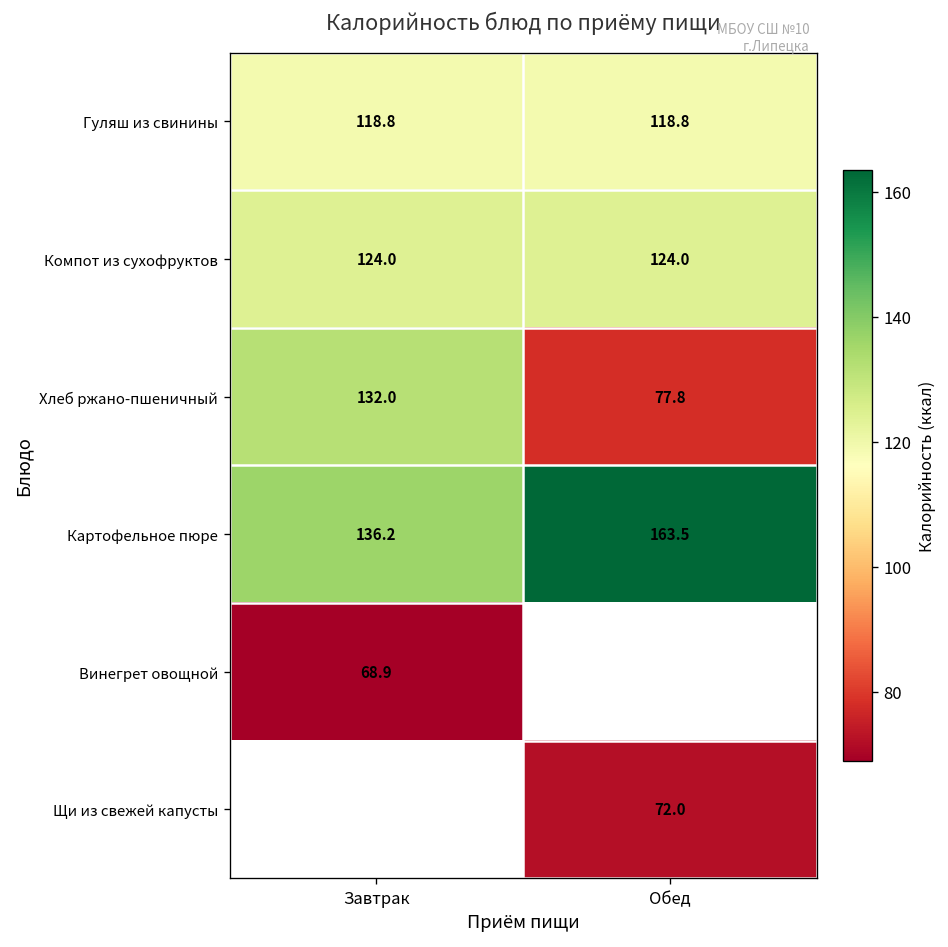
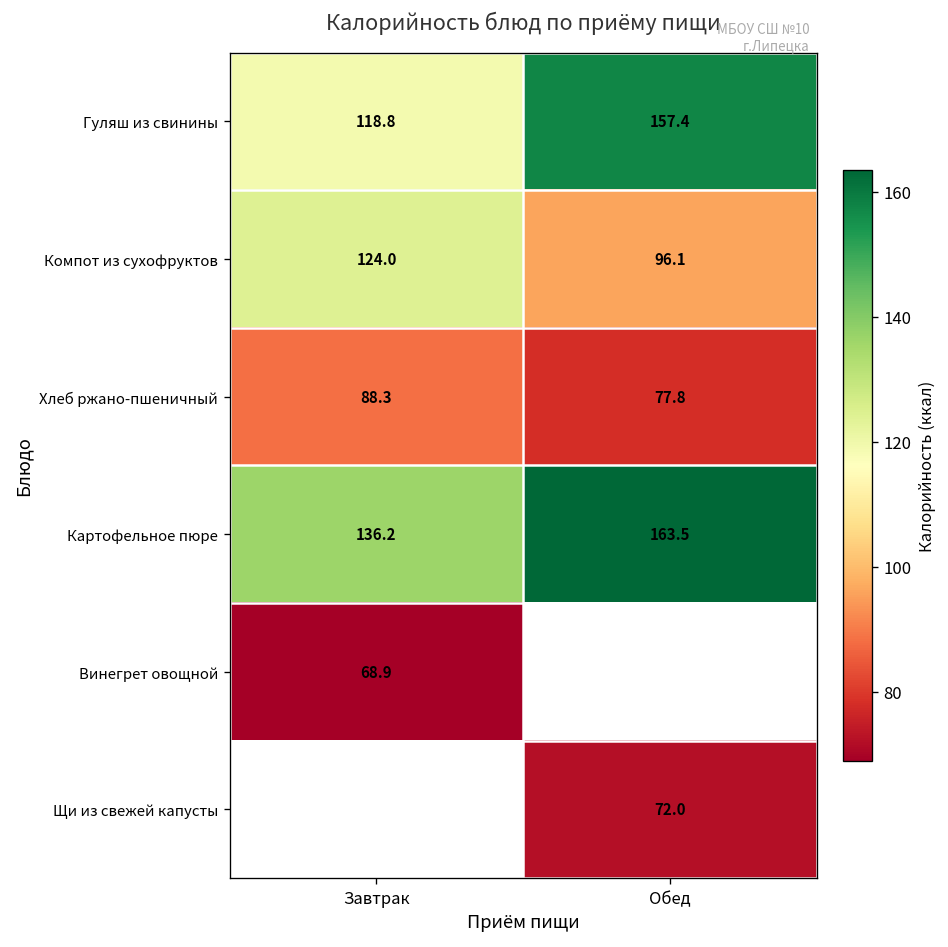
Гуляш из свинины, Обед: 118.8 -> 157.4
Компот из сухофруктов, Обед: 124.0 -> 96.1
Хлеб ржано-пшеничный, Завтрак: 132.0 -> 88.3
